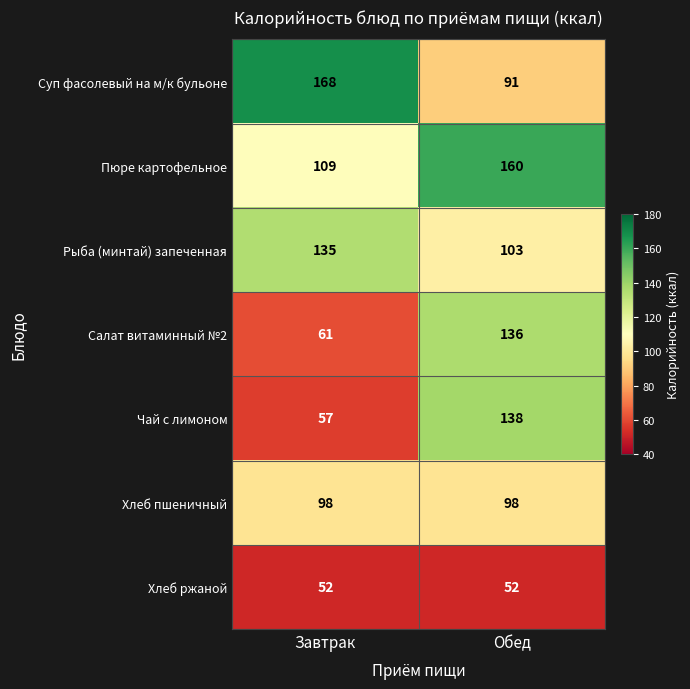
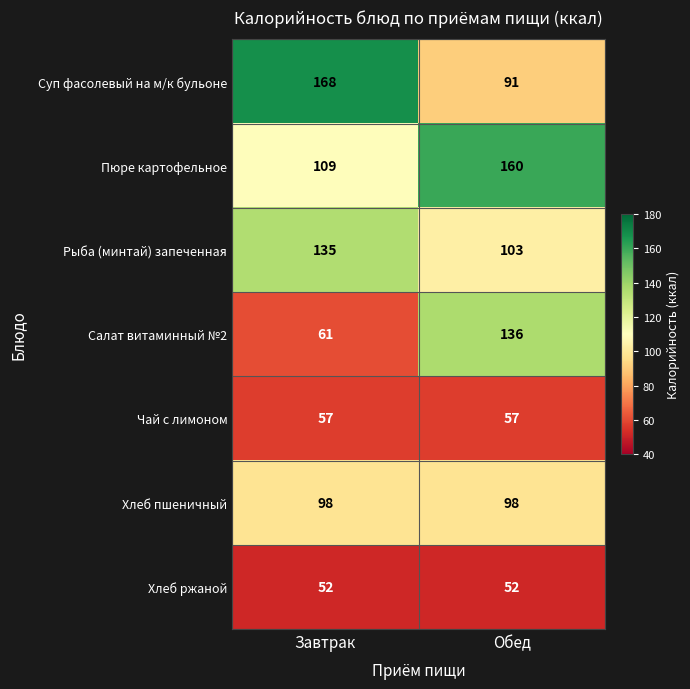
Чай с лимоном, Обед: 138 -> 57
